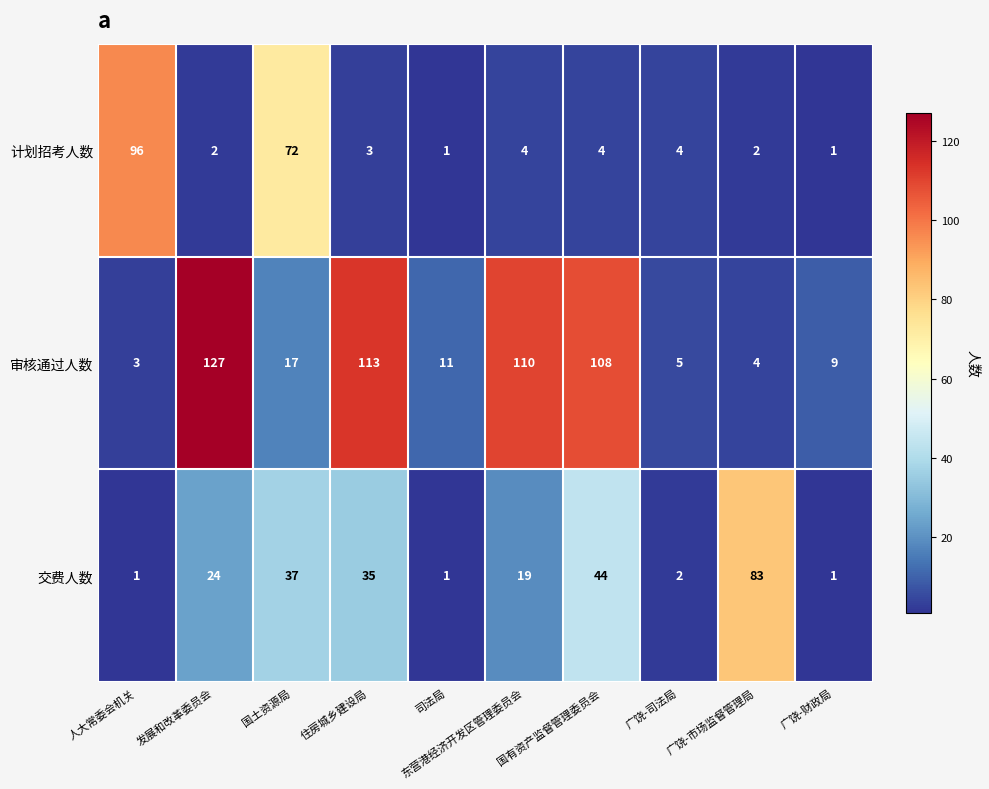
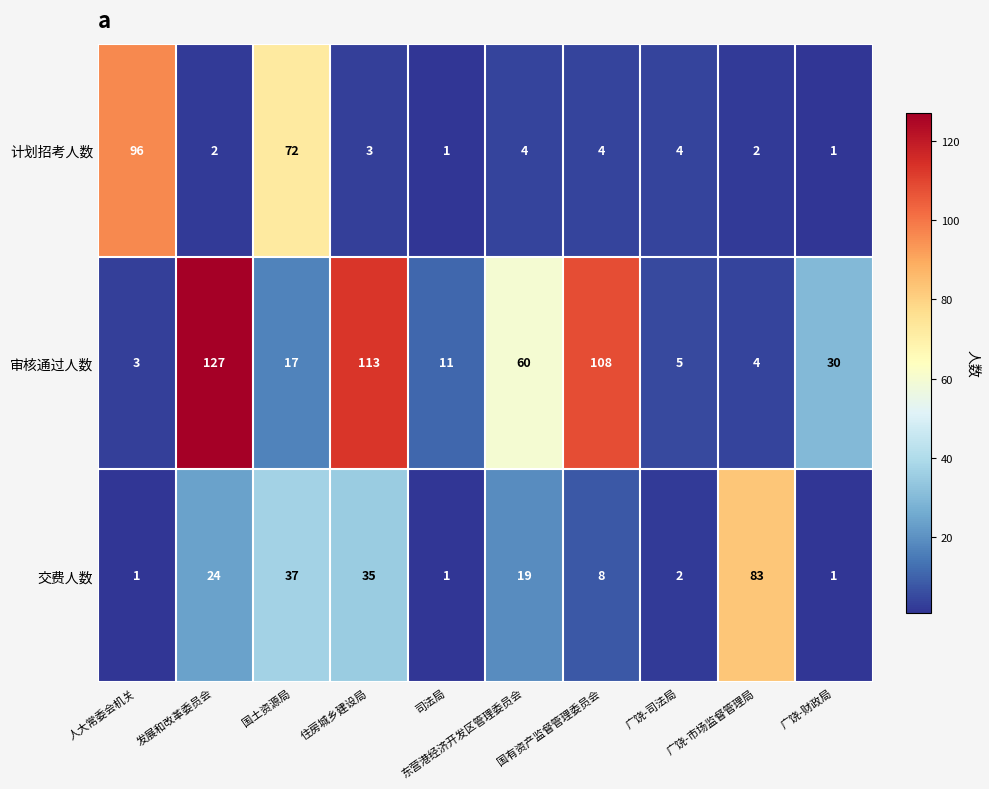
审核通过人数, 东营港经济开发区管理委员会: 110 -> 60
审核通过人数, 广饶-财政局: 9 -> 30
交费人数, 国有资产监督管理委员会: 44 -> 8
